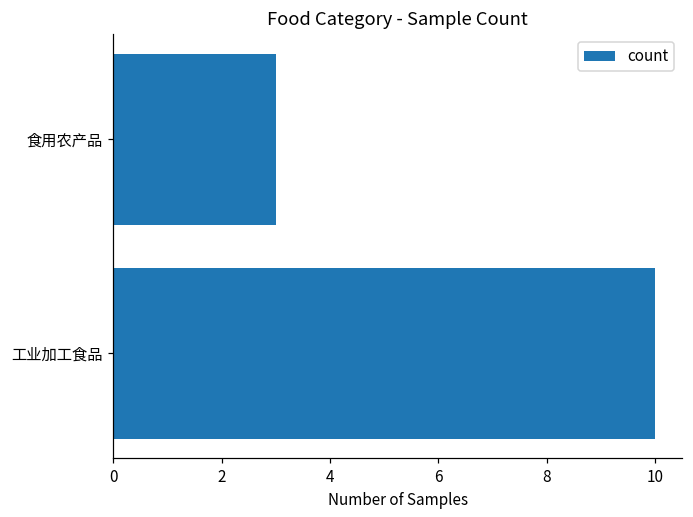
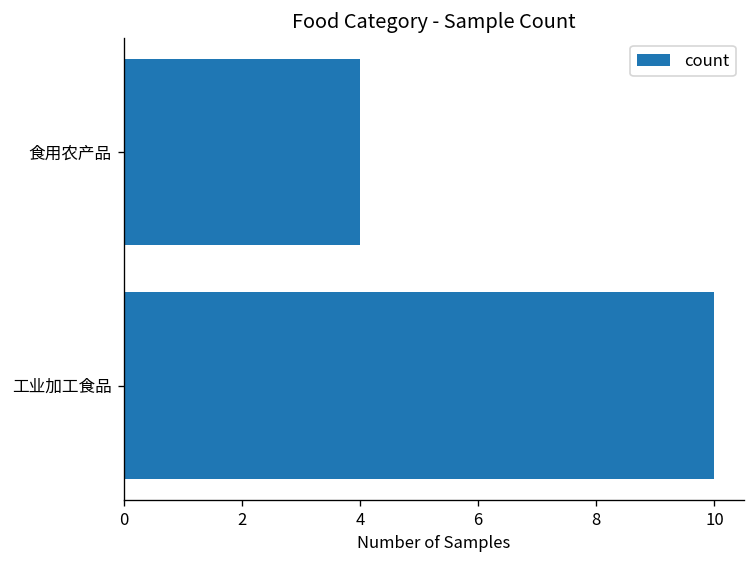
食用农产品: 3 -> 4
